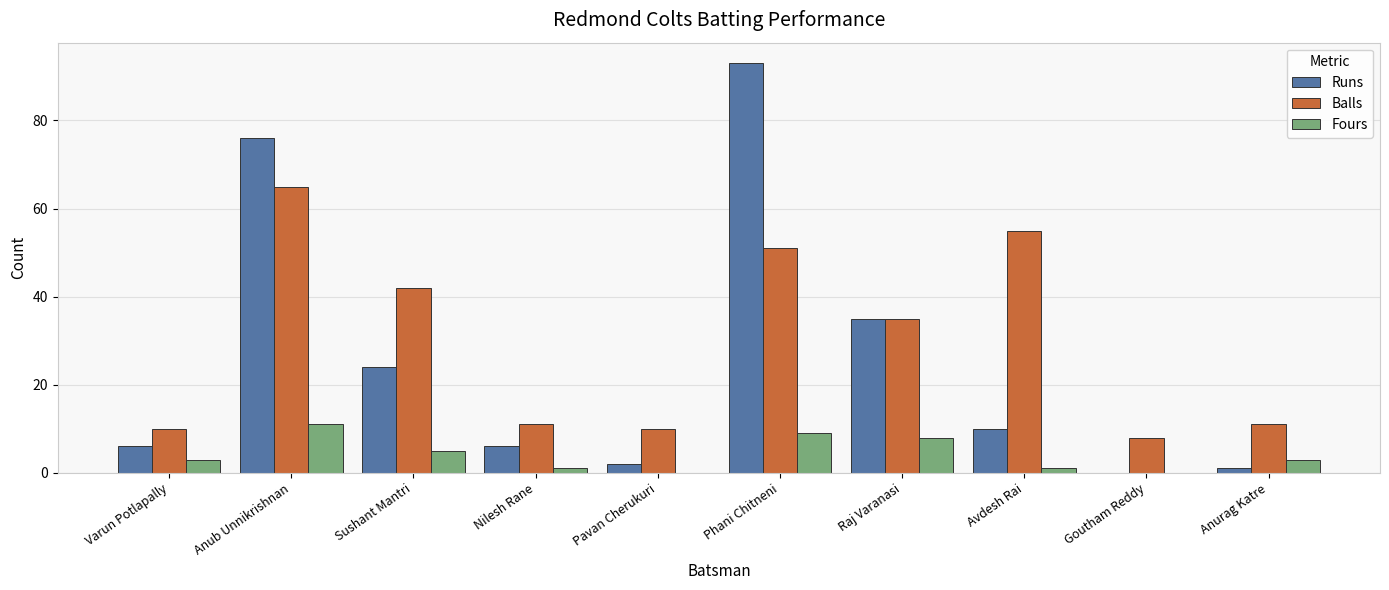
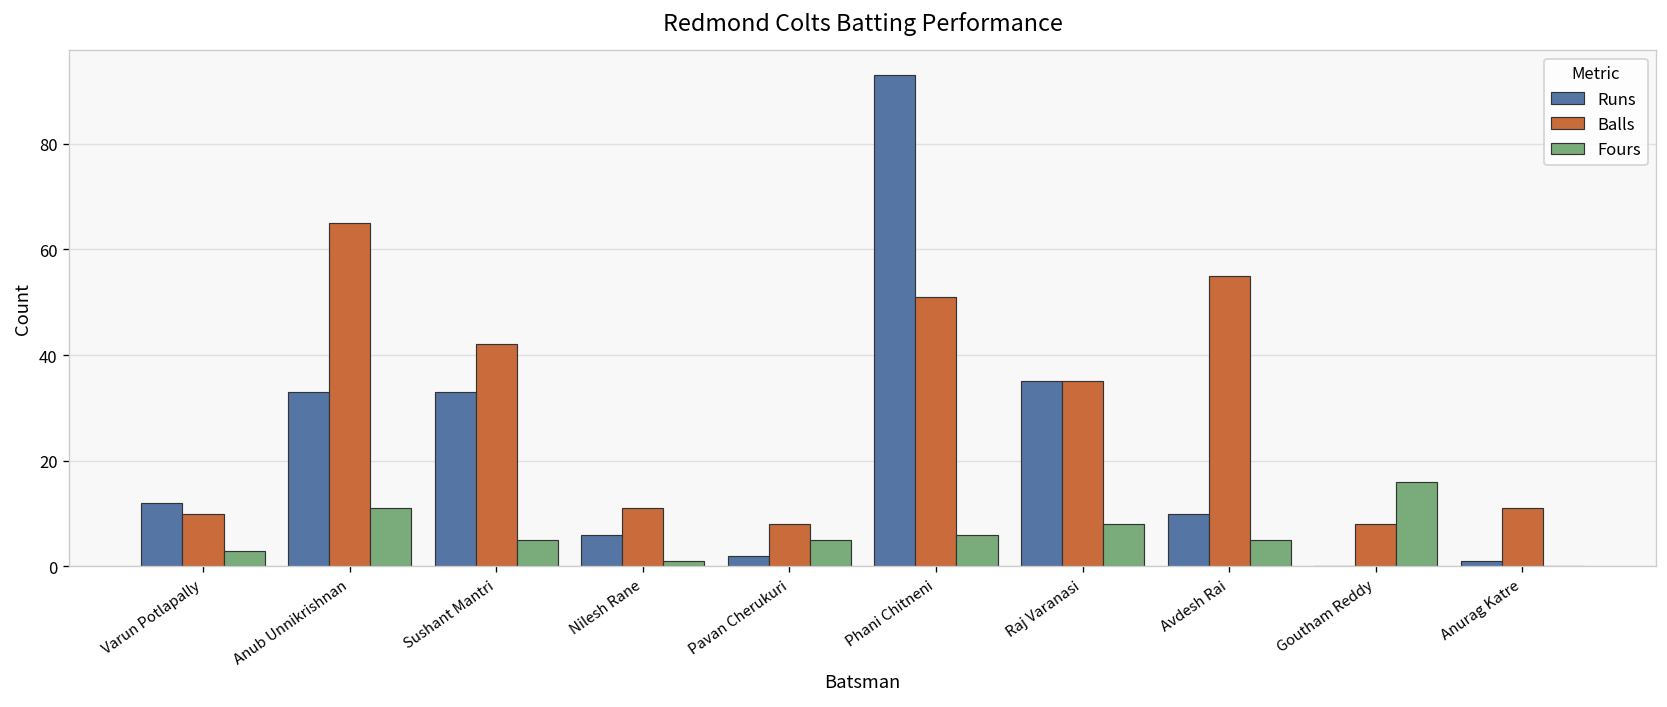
Runs, Varun Potlapally: 6 -> 12
Runs, Anub Unnikrishnan: 76 -> 33
Runs, Sushant Mantri: 24 -> 33
Balls, Pavan Cherukuri: 10 -> 8
Fours, Pavan Cherukuri: 0 -> 5
Fours, Phani Chitneni: 9 -> 6
Fours, Avdesh Rai: 1 -> 5
Fours, Goutham Reddy: 0 -> 16
Fours, Anurag Katre: 3 -> 0
